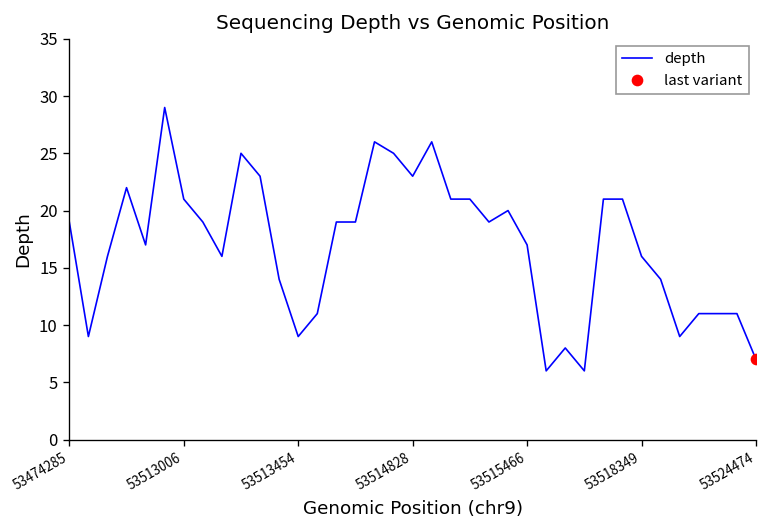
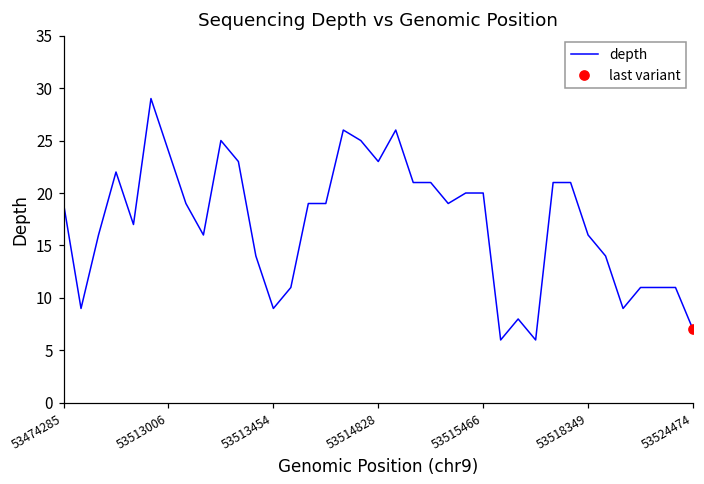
depth, 53513006: 21 -> 24
depth, 53515466: 17 -> 20
